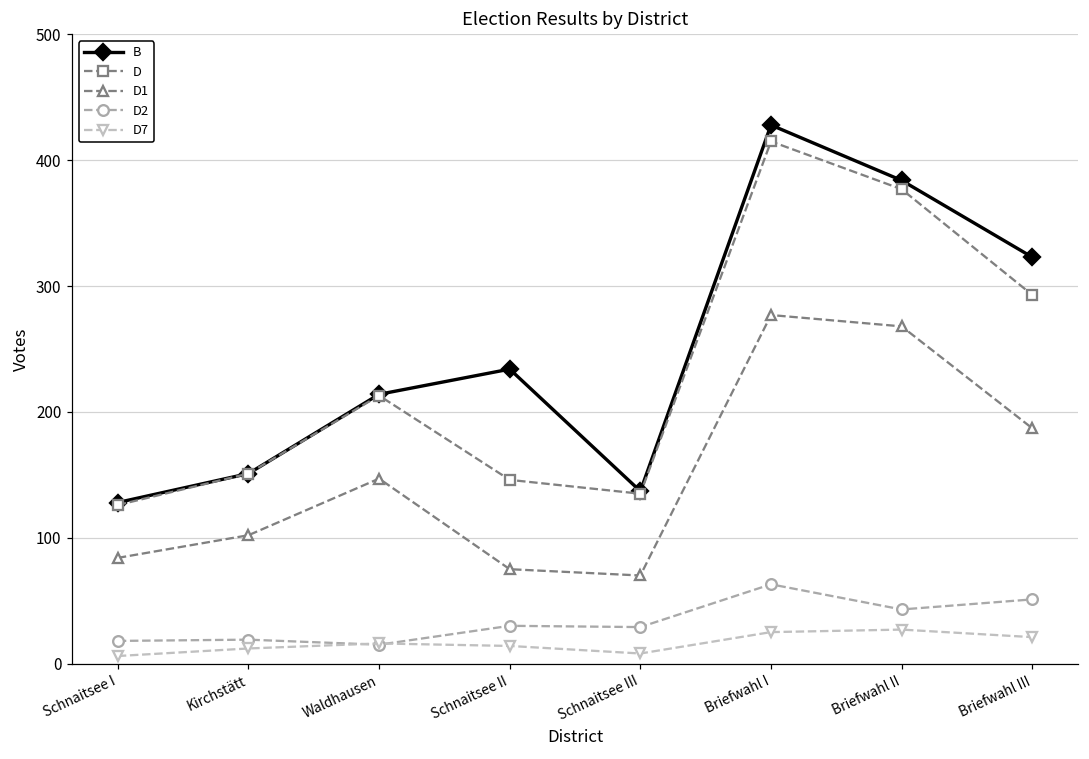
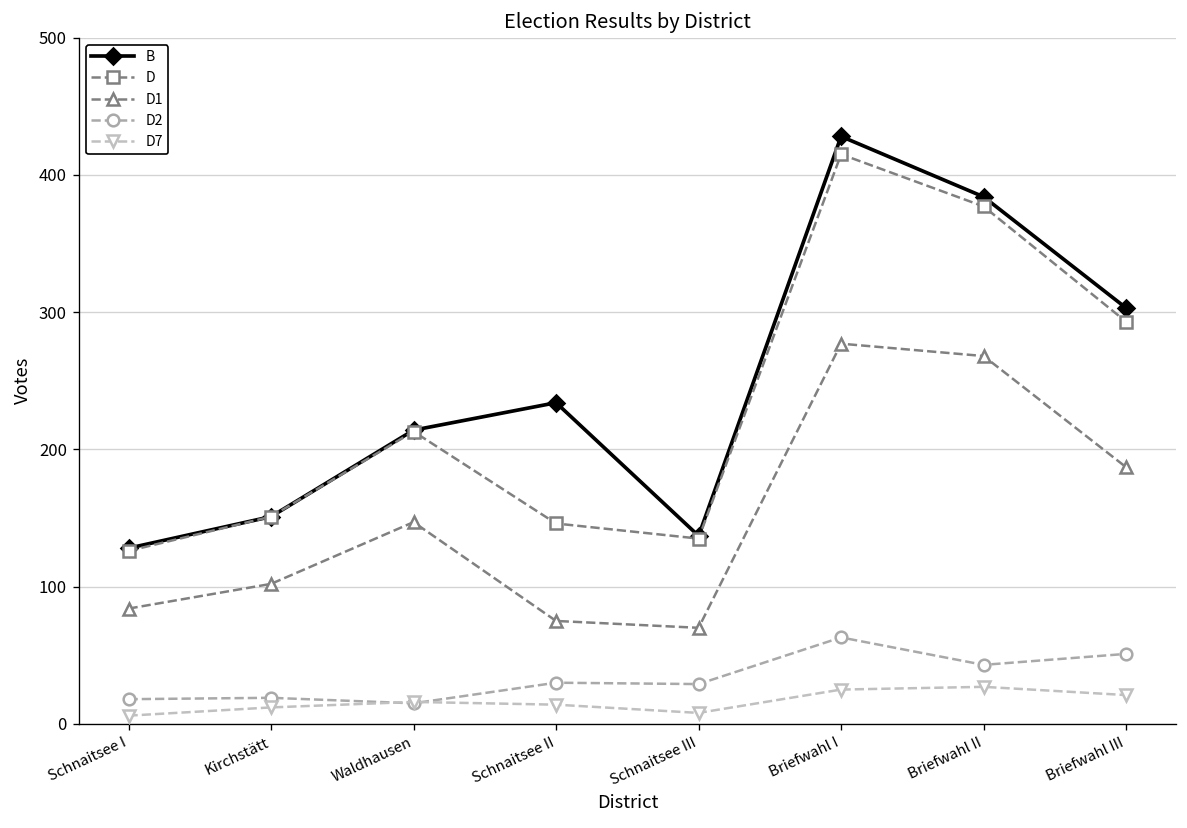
B, Briefwahl III: 323 -> 303
